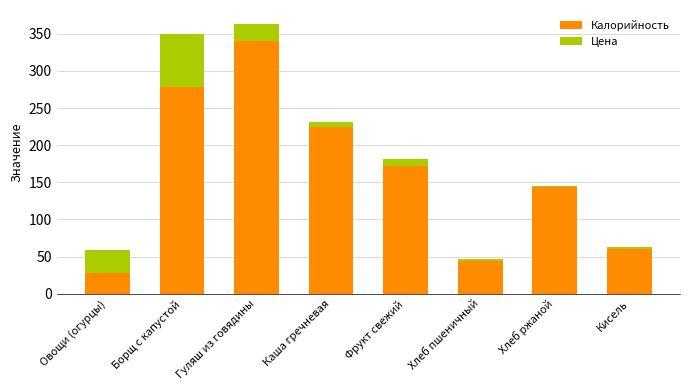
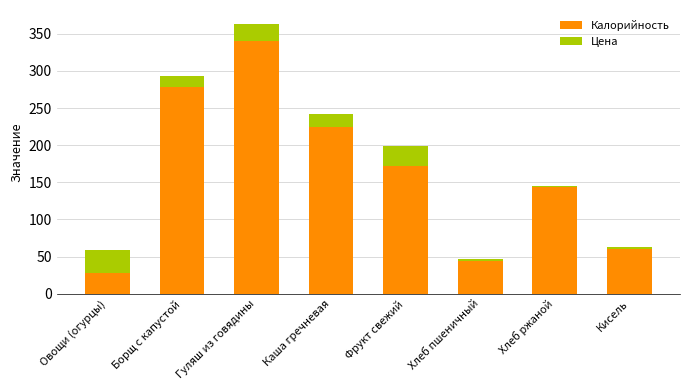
Цена, Борщ с капустой: 70 -> 20
Цена, Каша гречневая: 10 -> 20
Цена, Фрукт свежий: 10 -> 30
